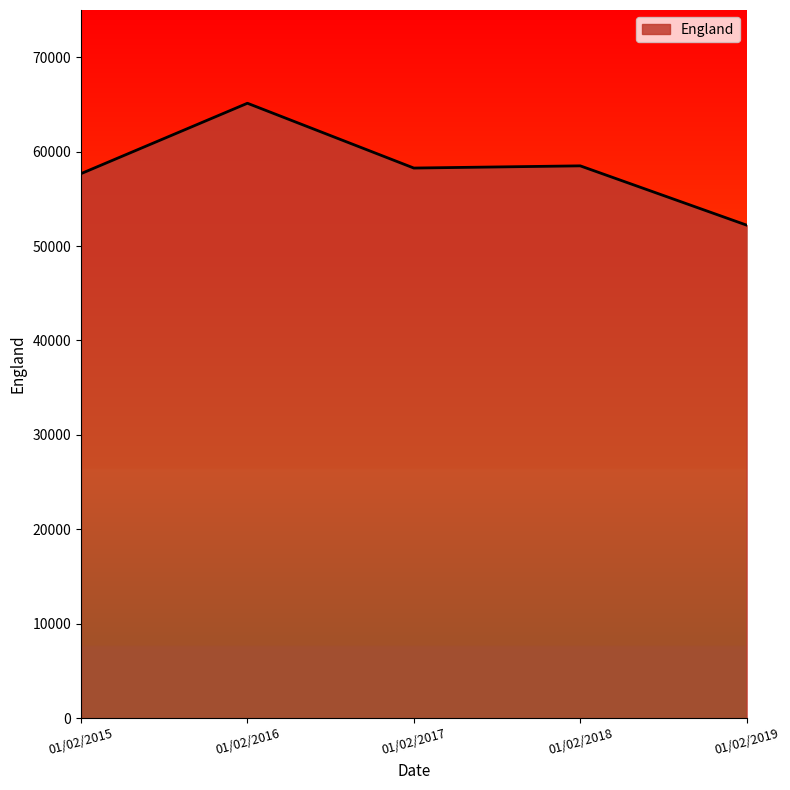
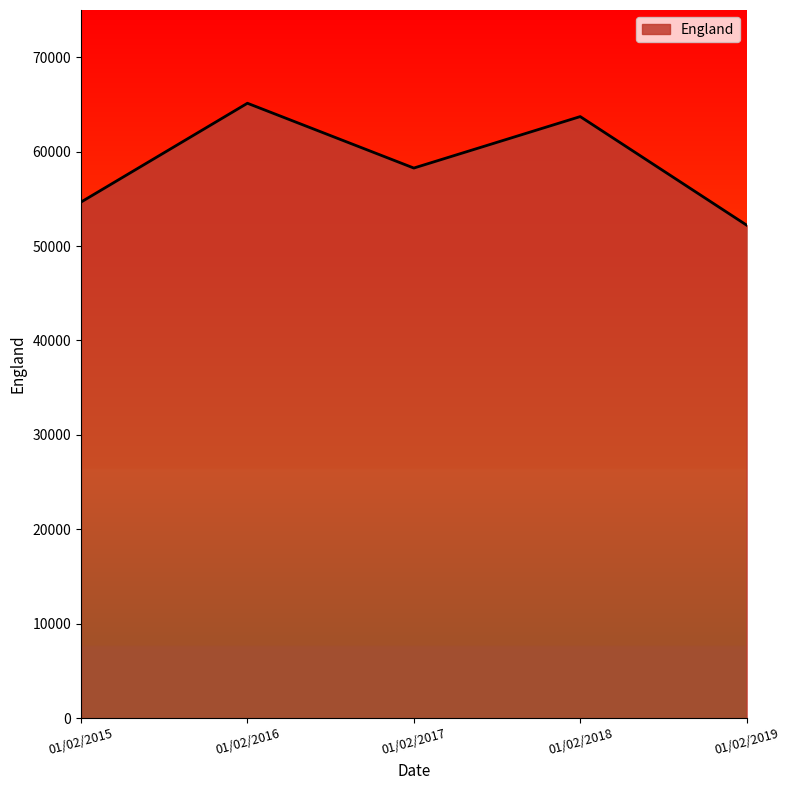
01/02/2015: 58000 -> 55000
01/02/2018: 58000 -> 64000
